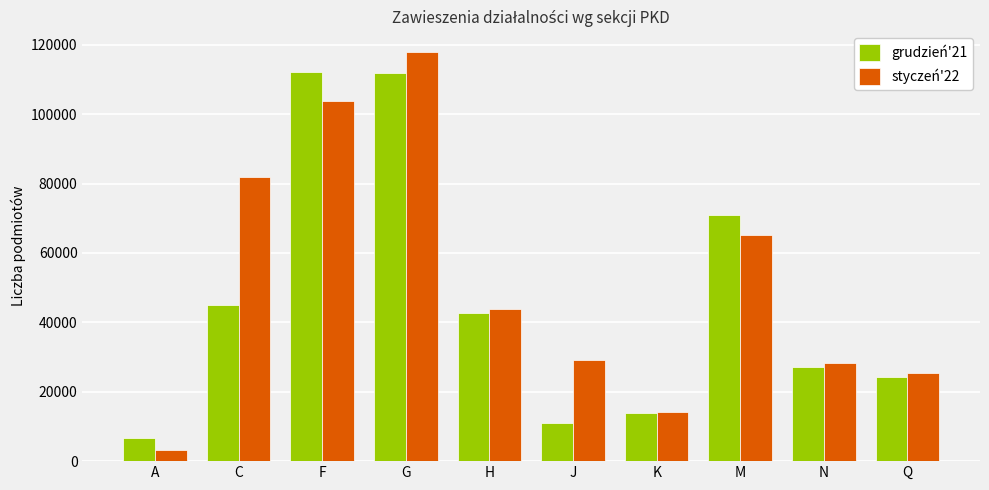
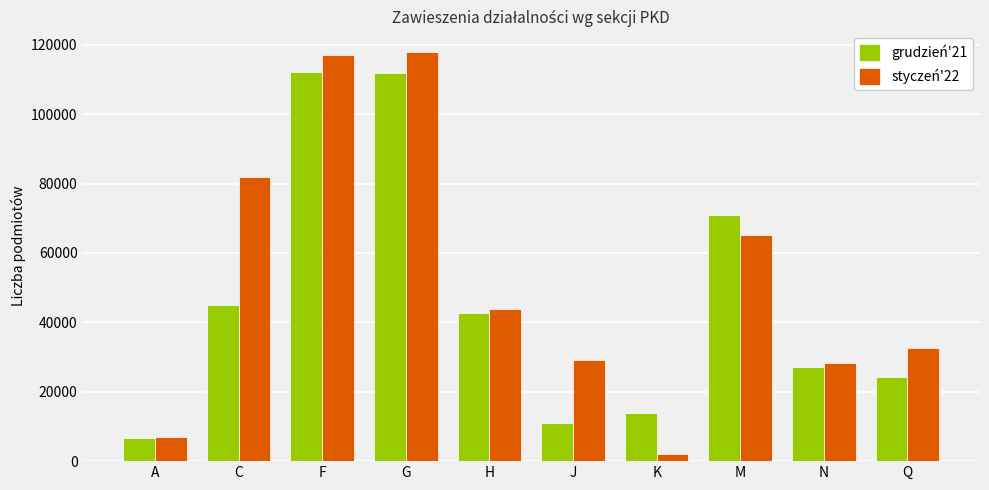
styczeń'22, A: 3000 -> 7000
styczeń'22, F: 104000 -> 117000
styczeń'22, K: 14000 -> 2000
styczeń'22, Q: 25000 -> 33000
